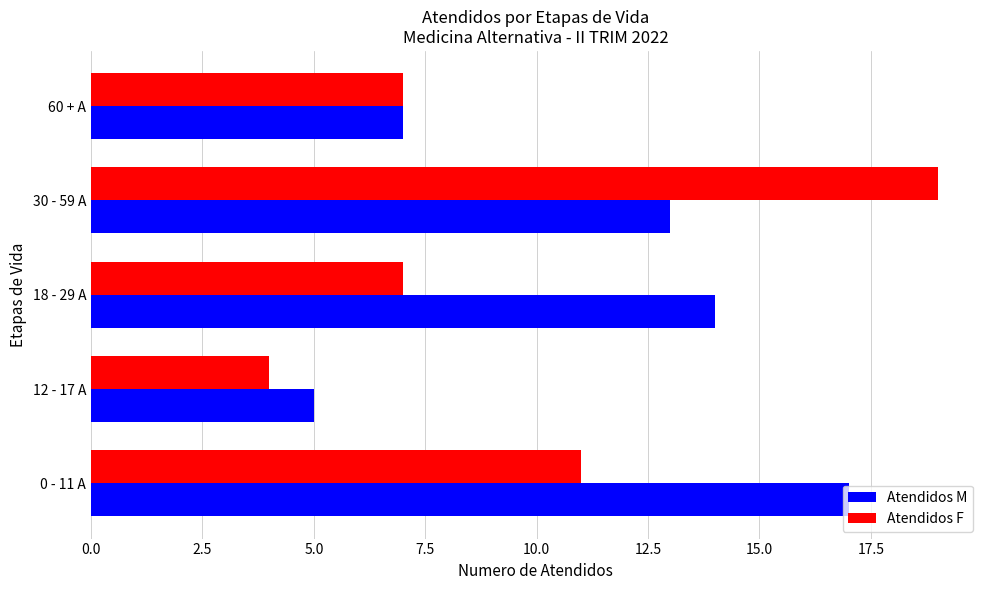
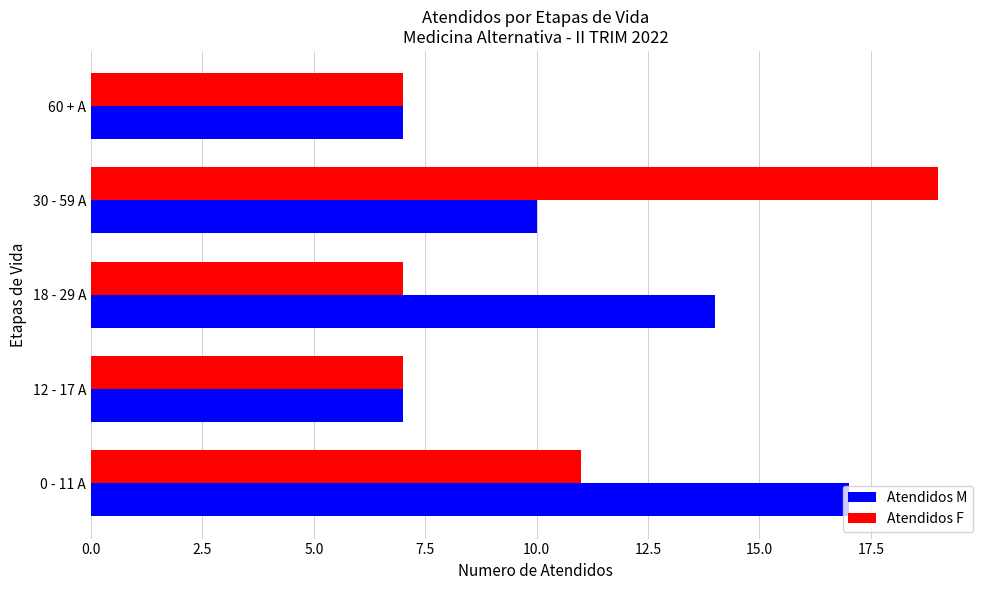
Atendidos M, 30 - 59 A: 13 -> 10
Atendidos F, 12 - 17 A: 4 -> 7
Atendidos M, 12 - 17 A: 5 -> 7
